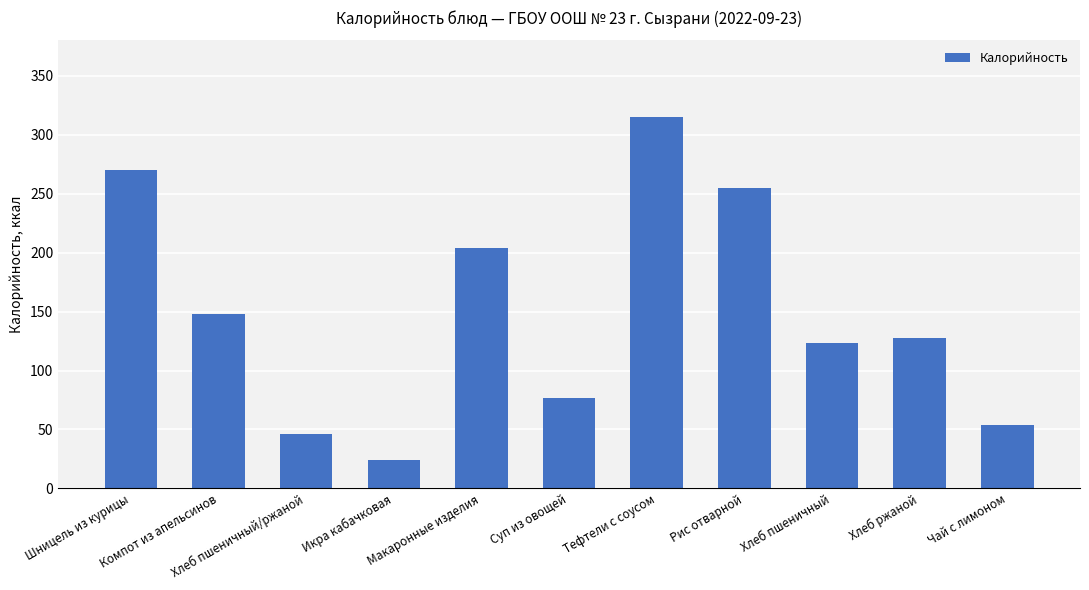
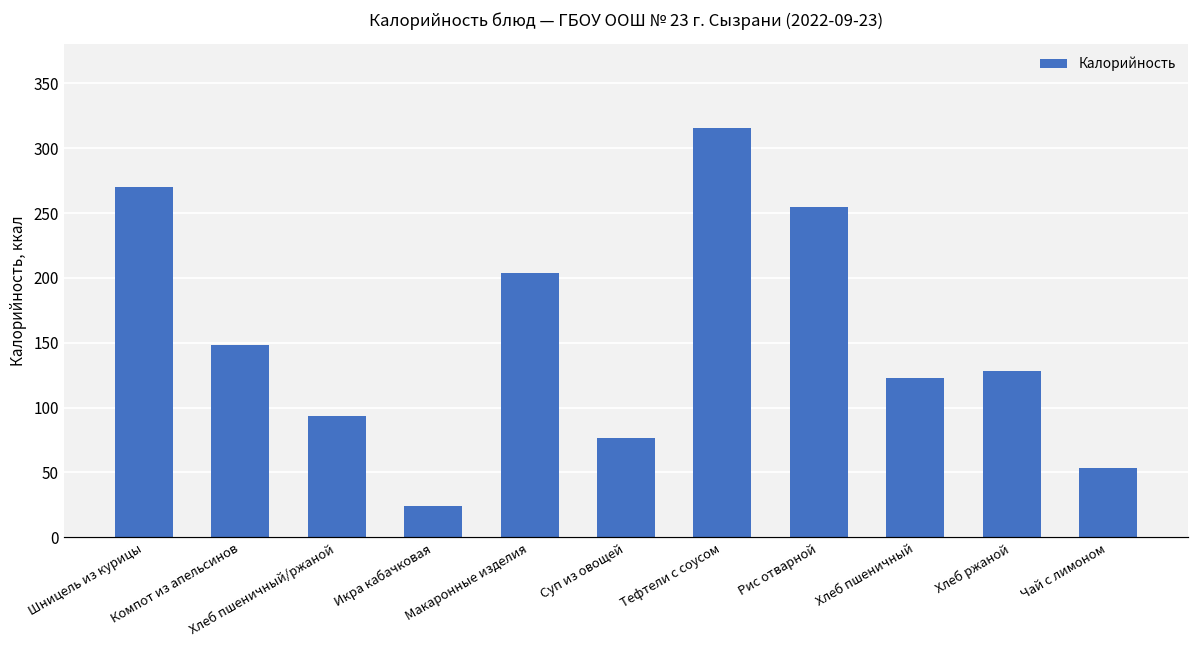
Хлеб пшеничный/ржаной: 46 -> 93
